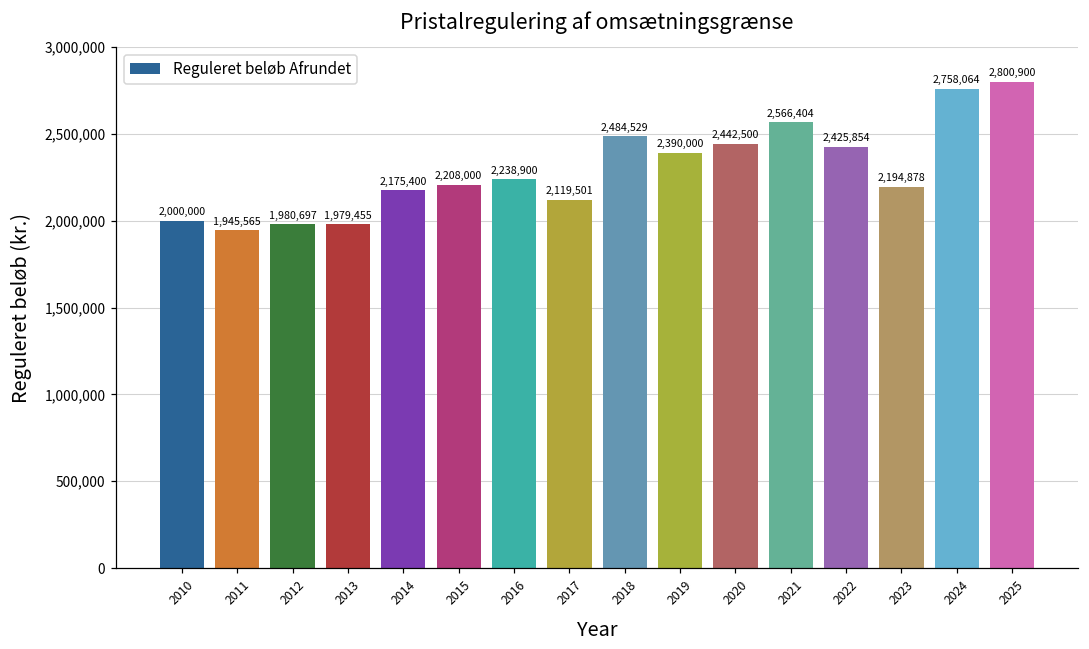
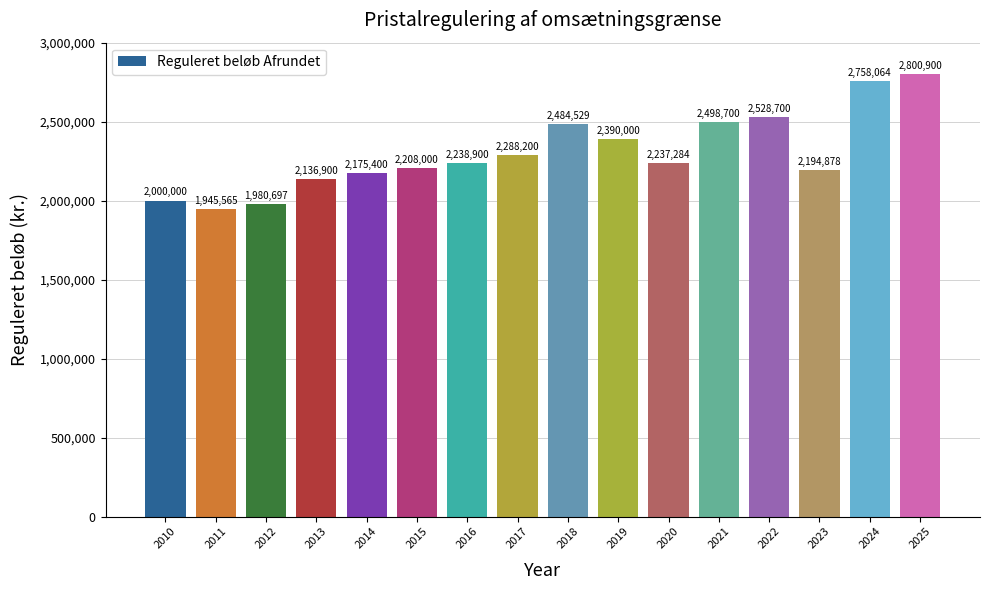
2013: 1,979,455 -> 2,136,900
2017: 2,119,501 -> 2,288,200
2020: 2,442,500 -> 2,237,284
2021: 2,566,404 -> 2,498,700
2022: 2,425,854 -> 2,528,700
